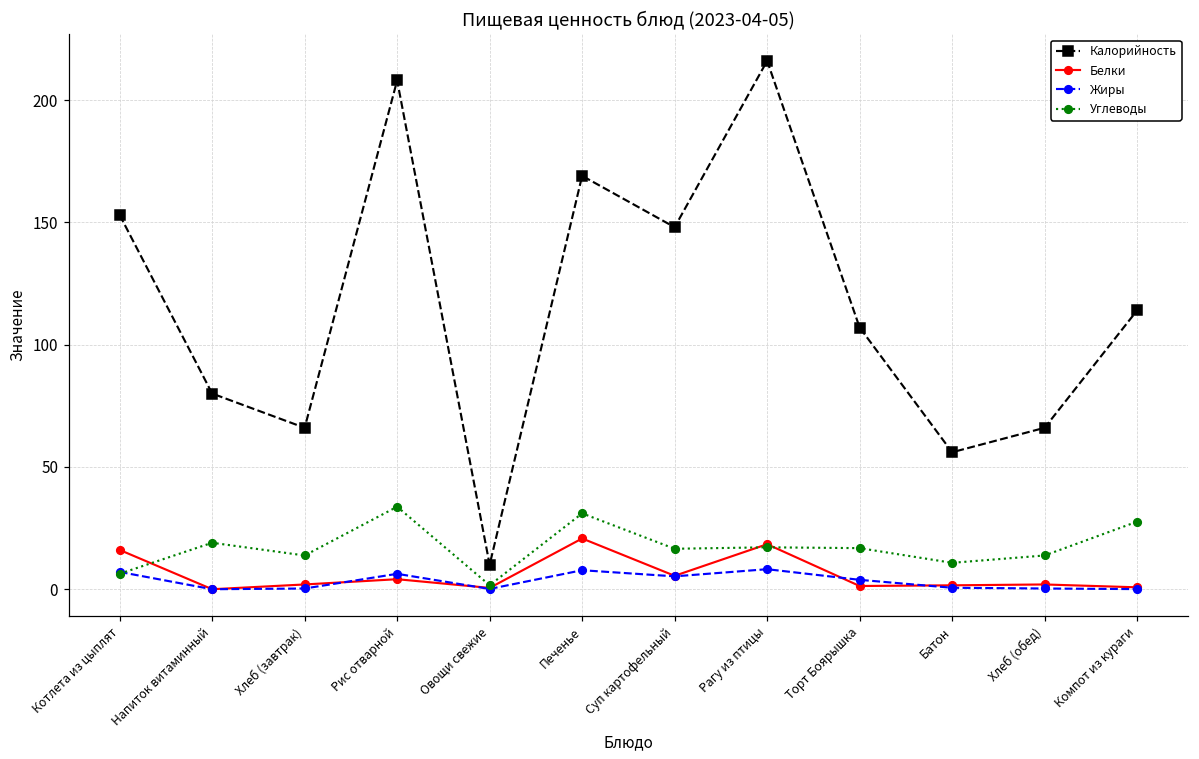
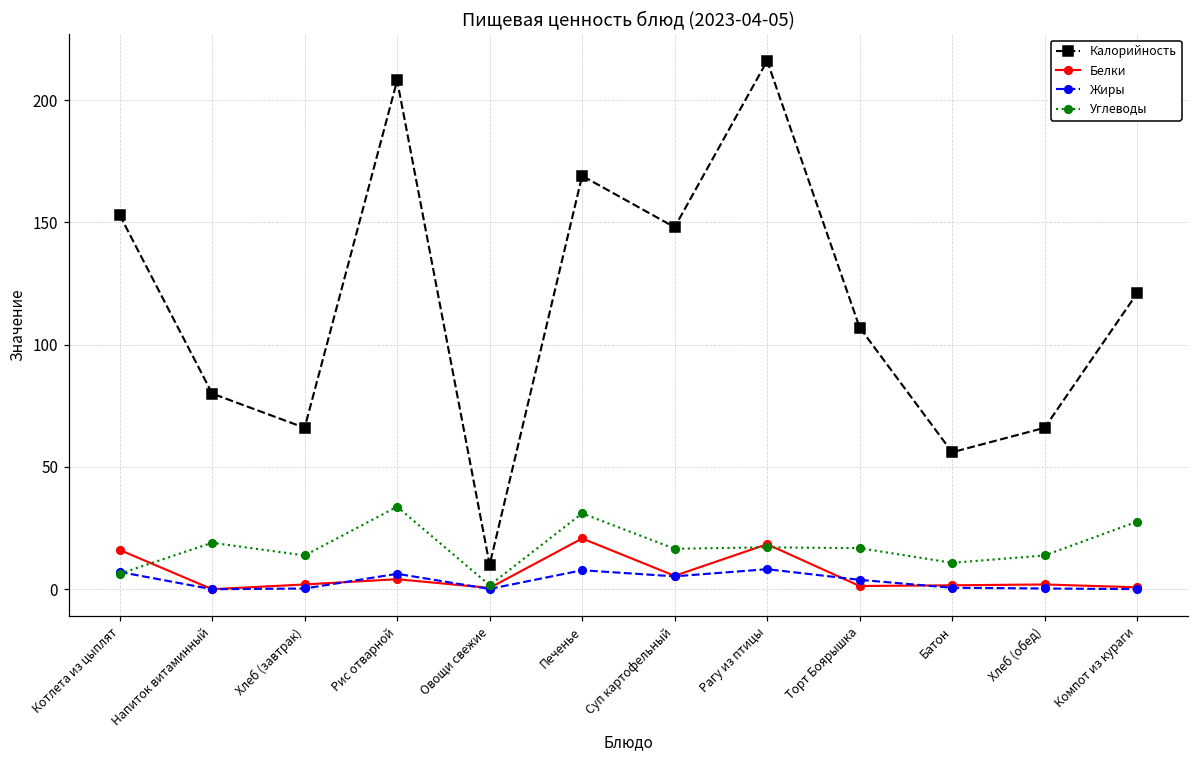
Калорийность, Компот из кураги: 114 -> 121
